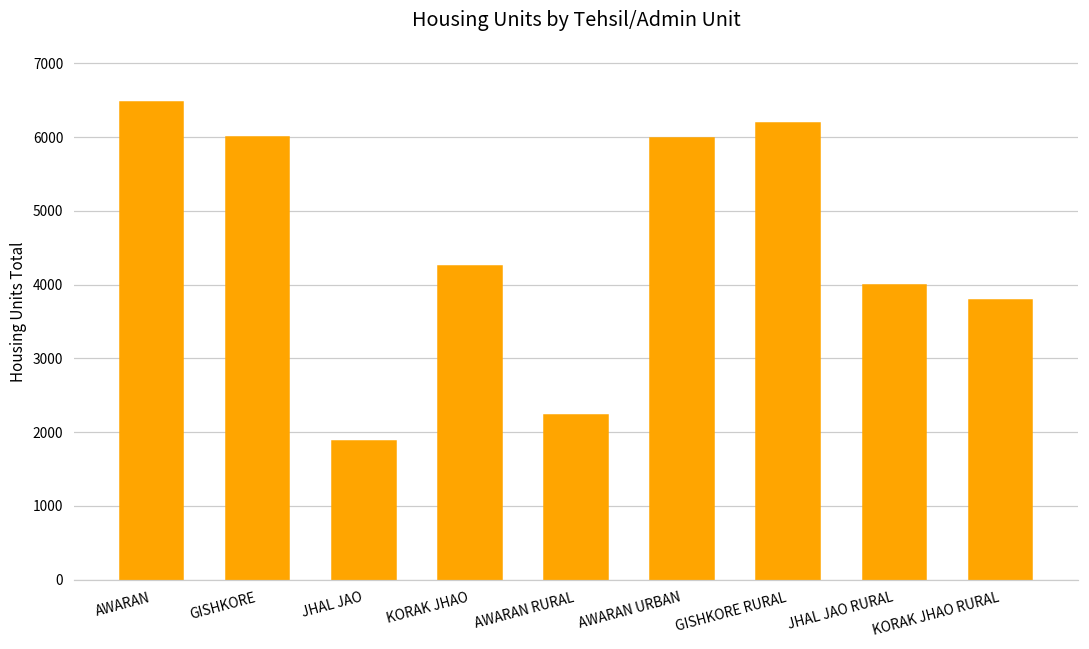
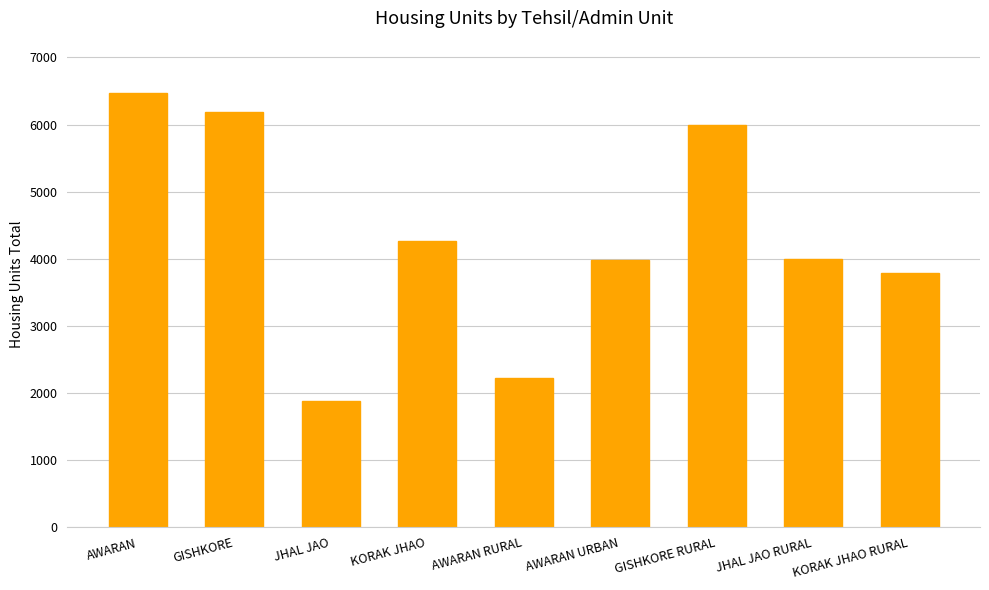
GISHKORE: 6000 -> 6200
AWARAN URBAN: 6000 -> 4000
GISHKORE RURAL: 6200 -> 6000
